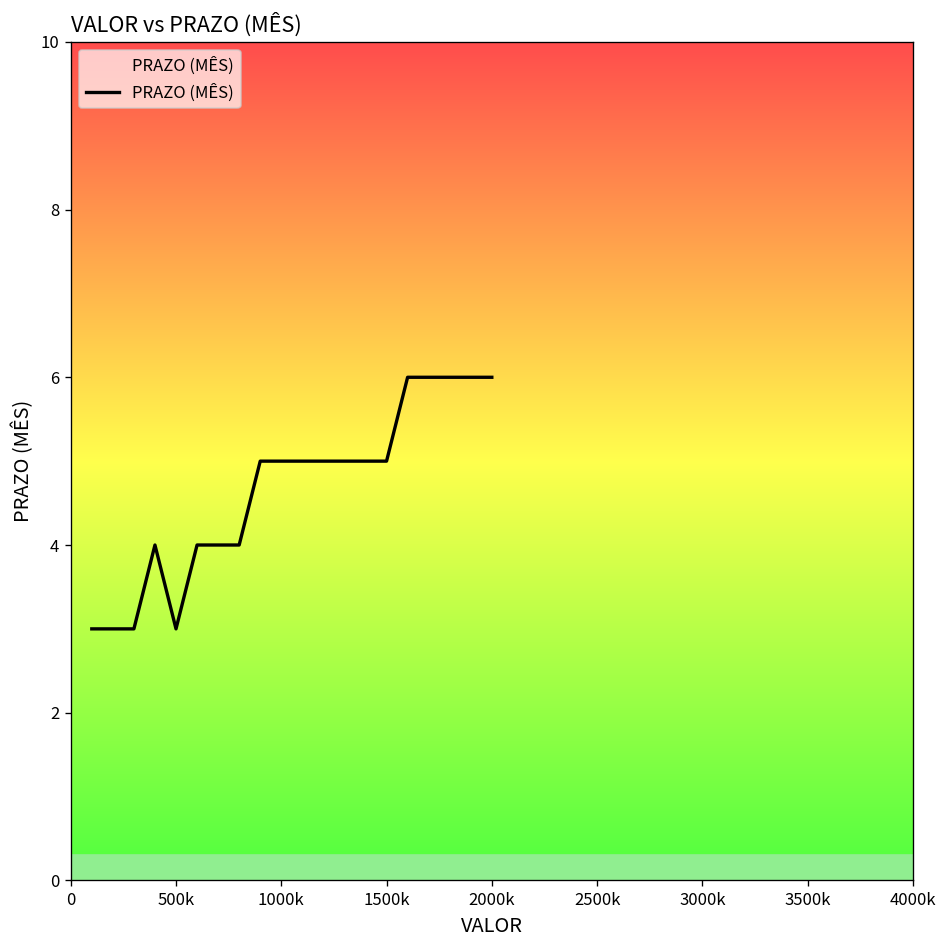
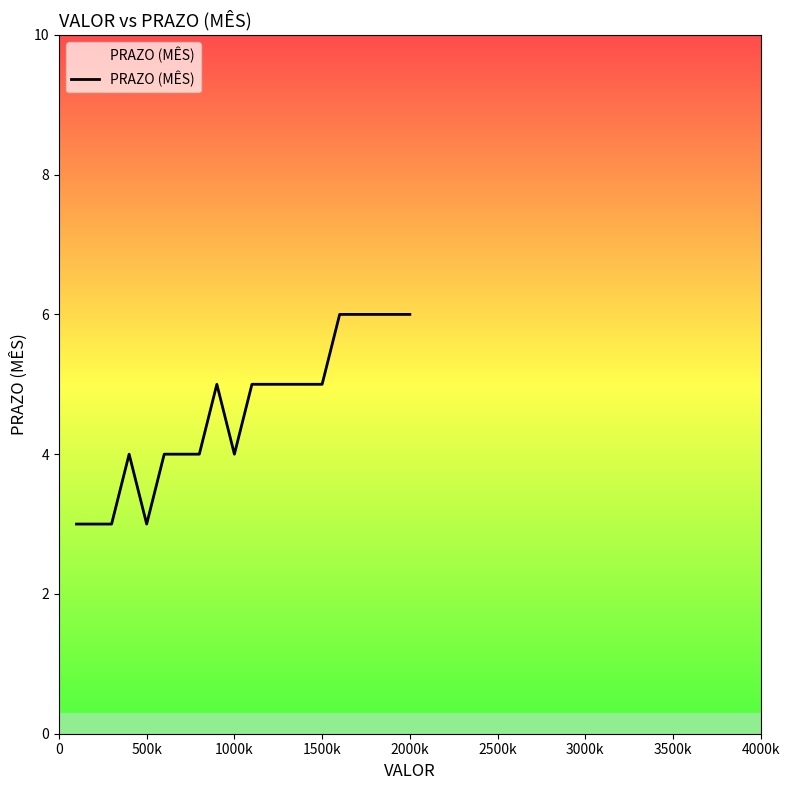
PRAZO (MÊS), 1000k: 5 -> 4
